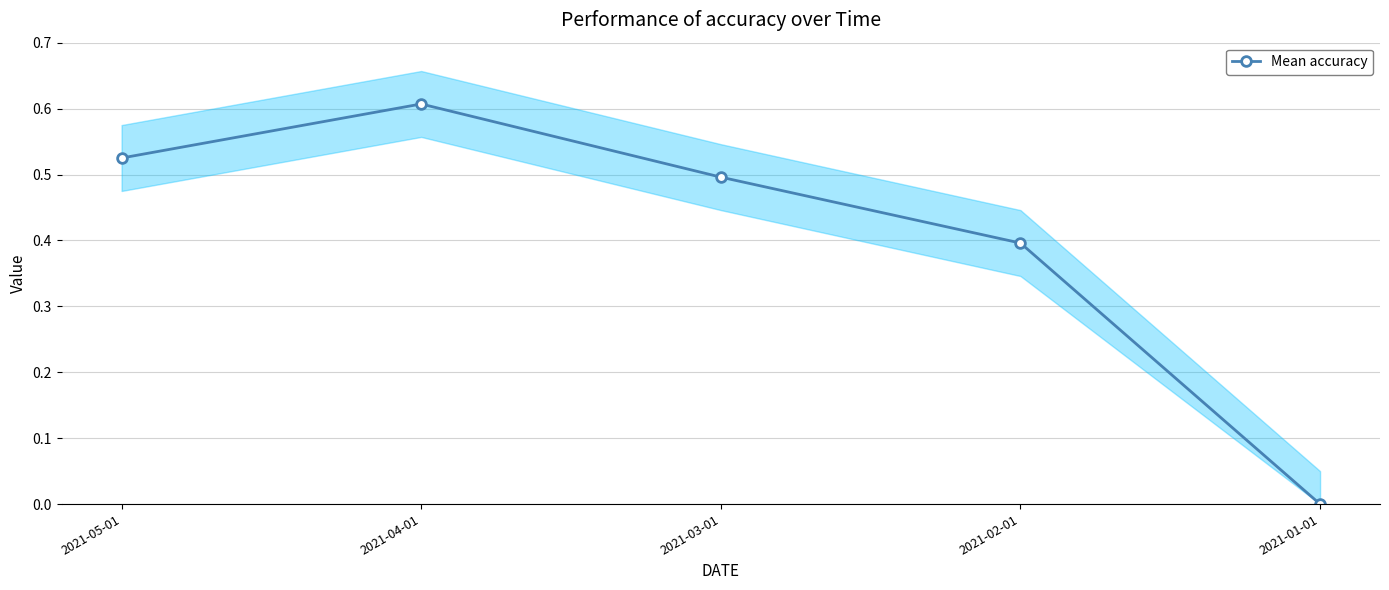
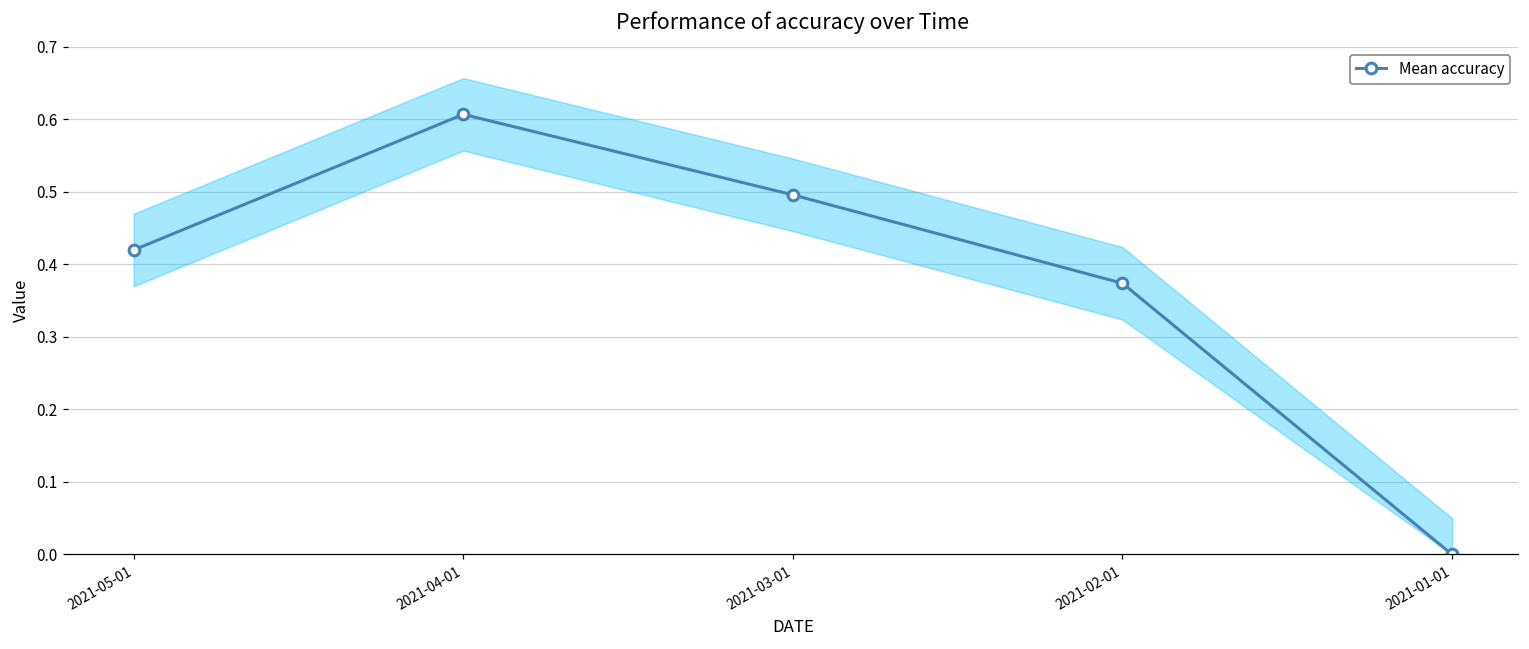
Mean accuracy, 2021-05-01: 0.53 -> 0.42
Mean accuracy, 2021-02-01: 0.40 -> 0.37
